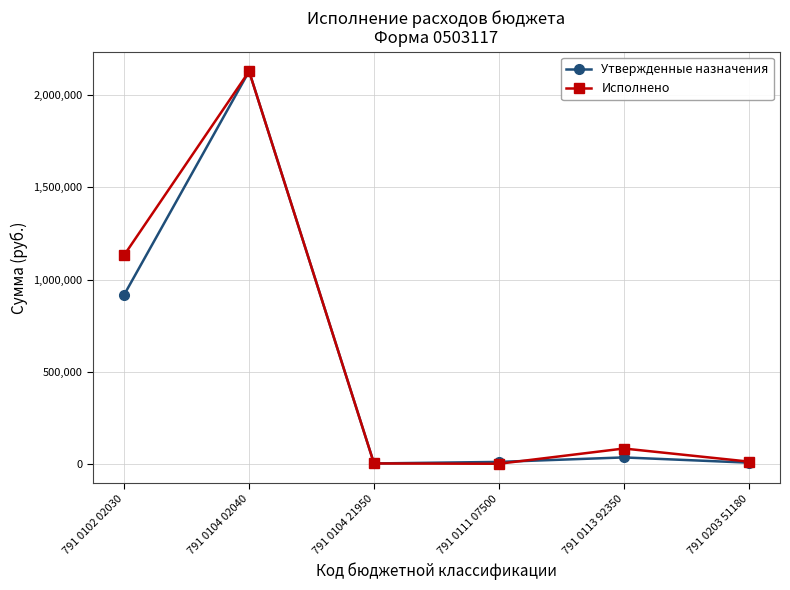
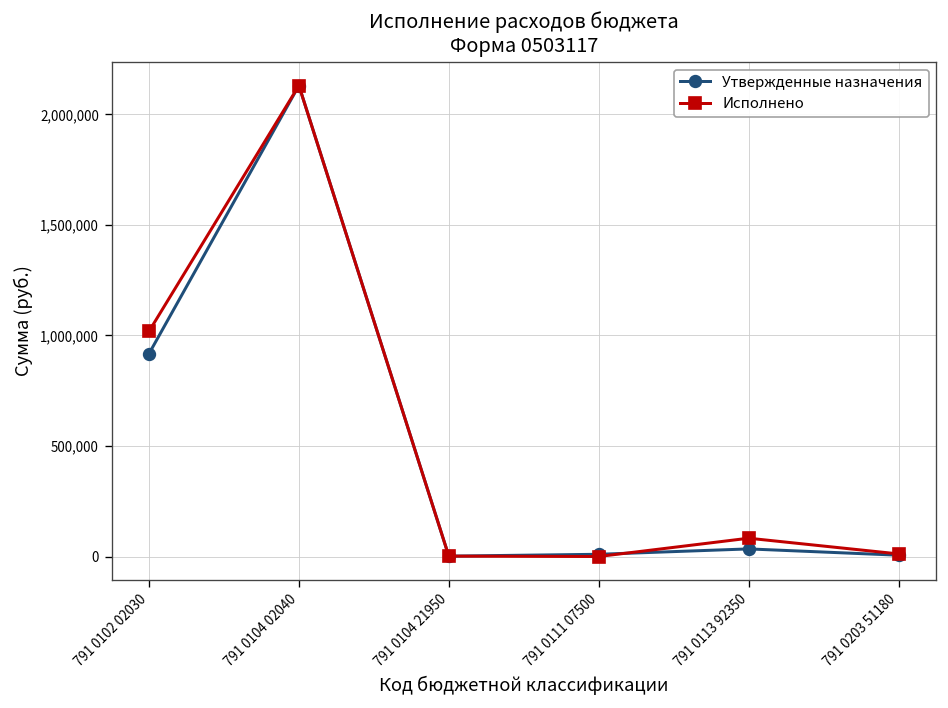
Исполнено, 791 0102 02030: 1,130,000 -> 1,020,000
